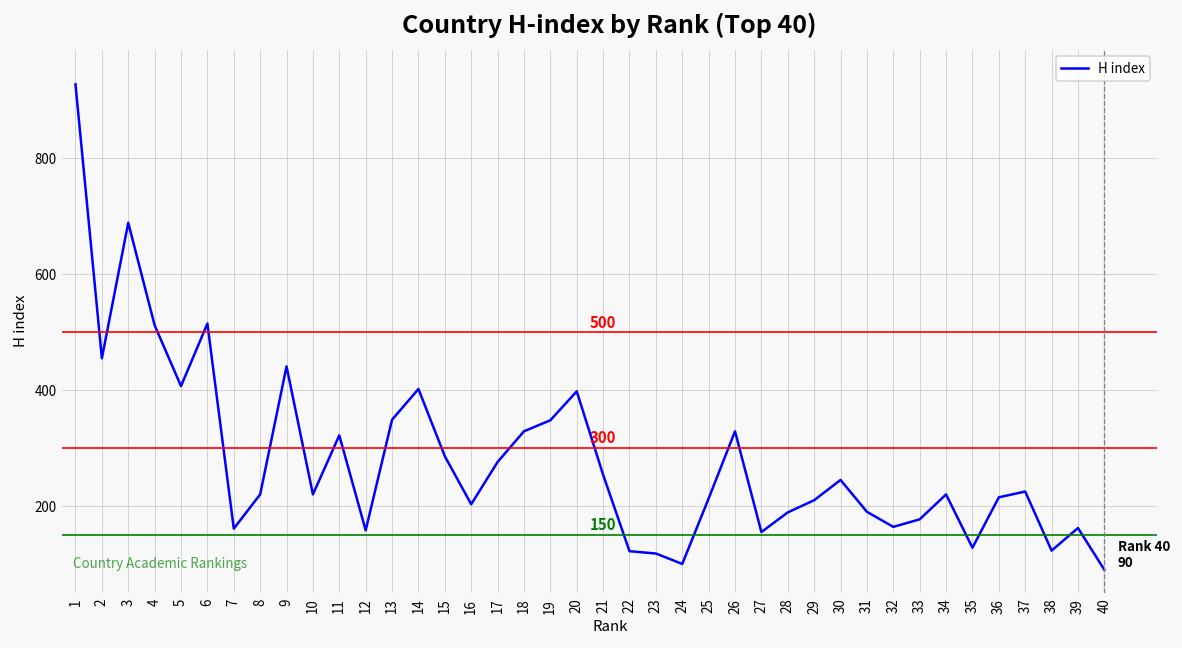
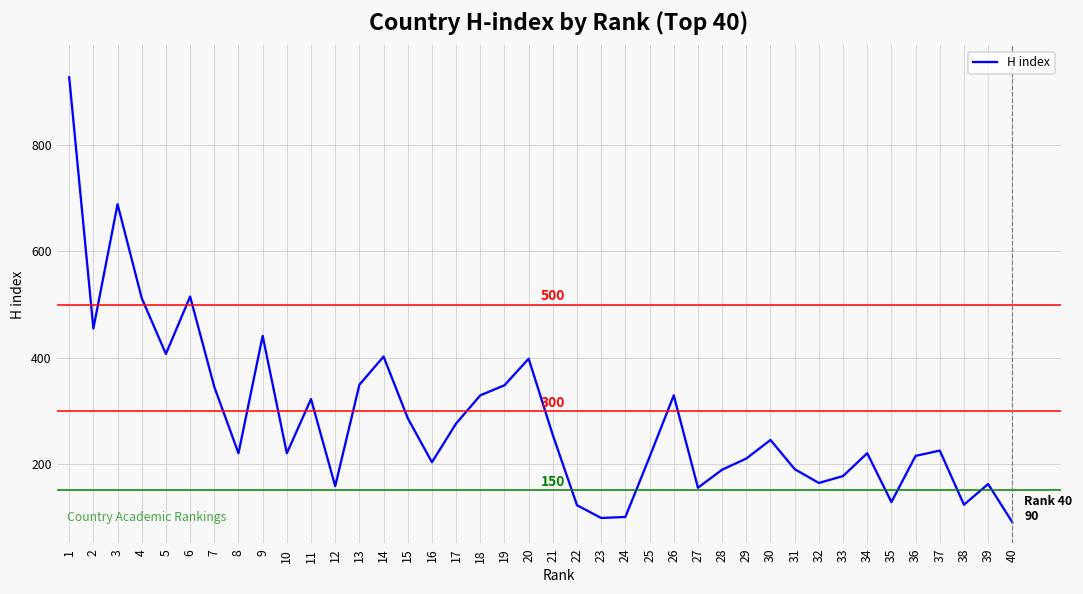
7: 160 -> 350
23: 120 -> 100
